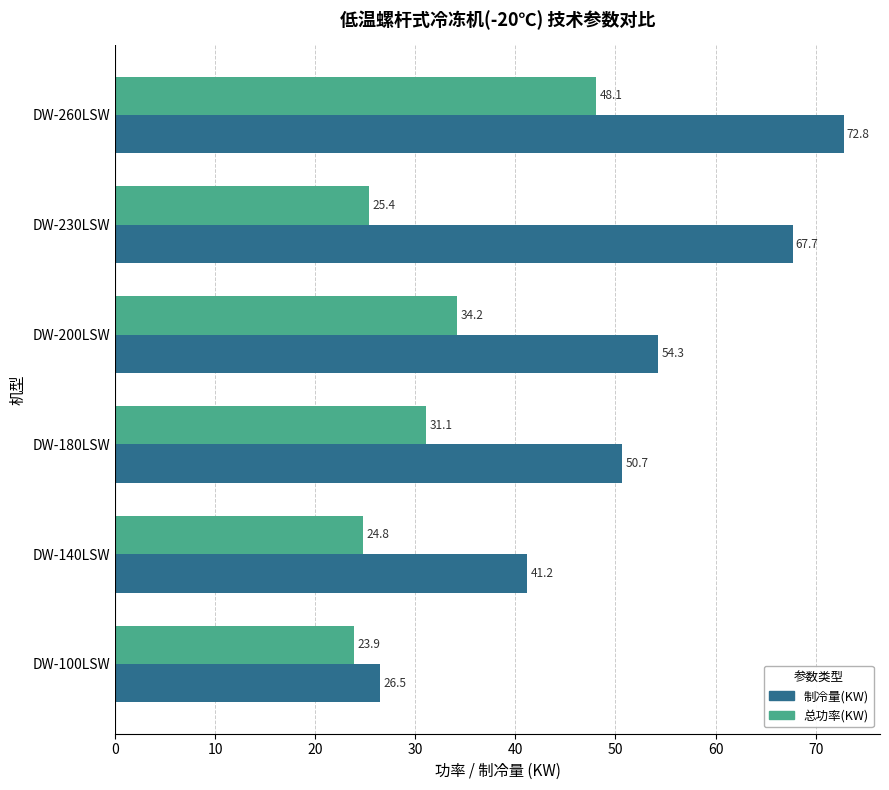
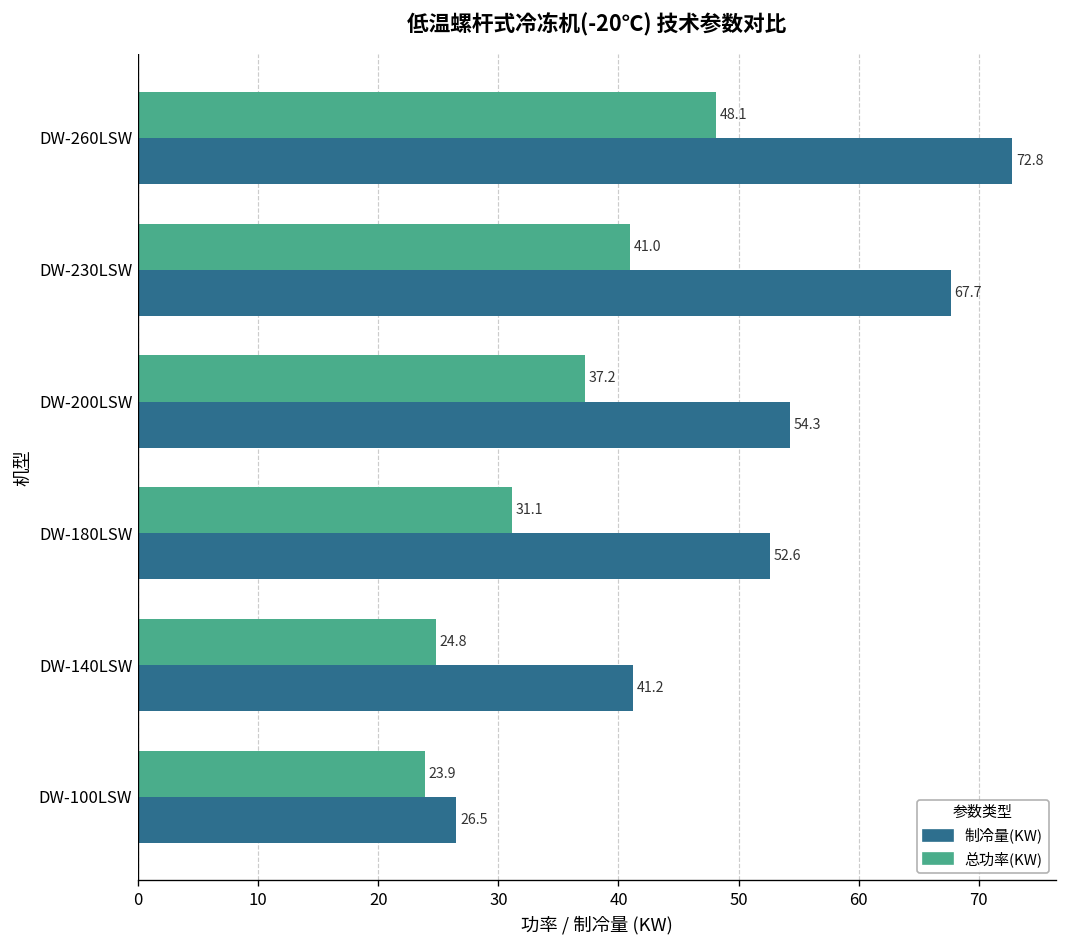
总功率(KW), DW-230LSW: 25.4 -> 41.0
总功率(KW), DW-200LSW: 34.2 -> 37.2
制冷量(KW), DW-180LSW: 50.7 -> 52.6
